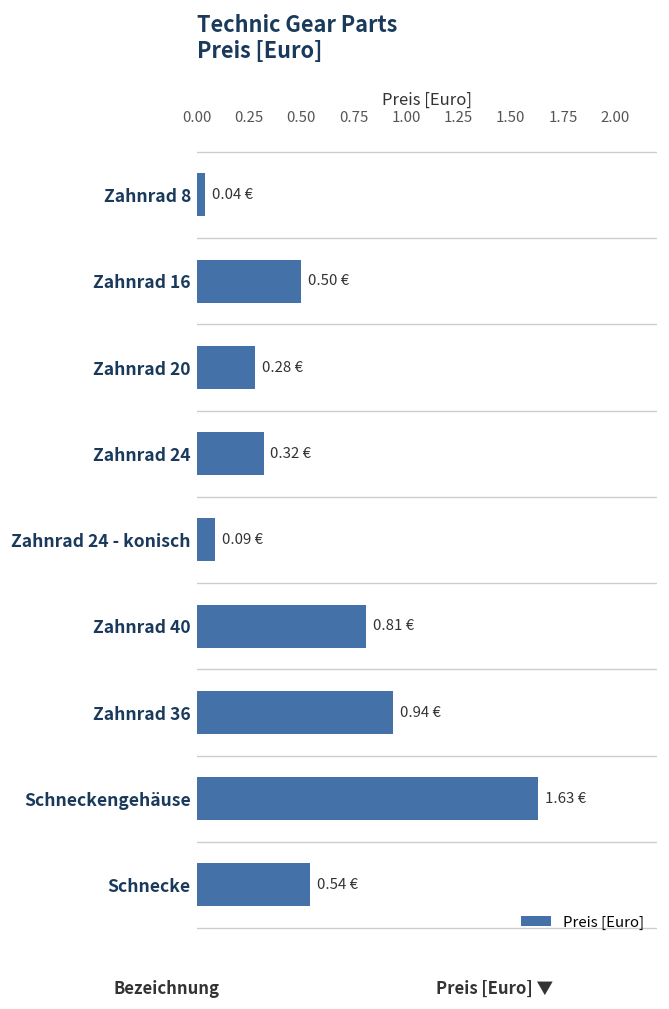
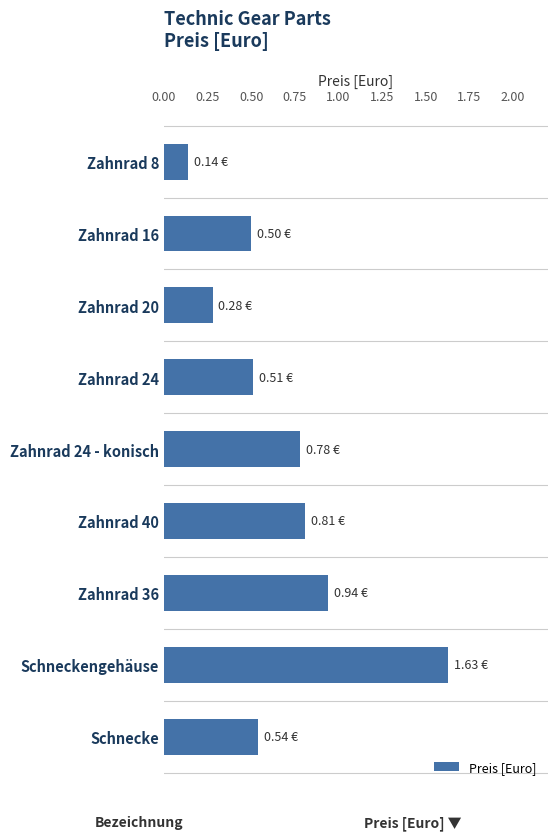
Zahnrad 8: 0.04 -> 0.14
Zahnrad 24: 0.32 -> 0.51
Zahnrad 24 - konisch: 0.09 -> 0.78
